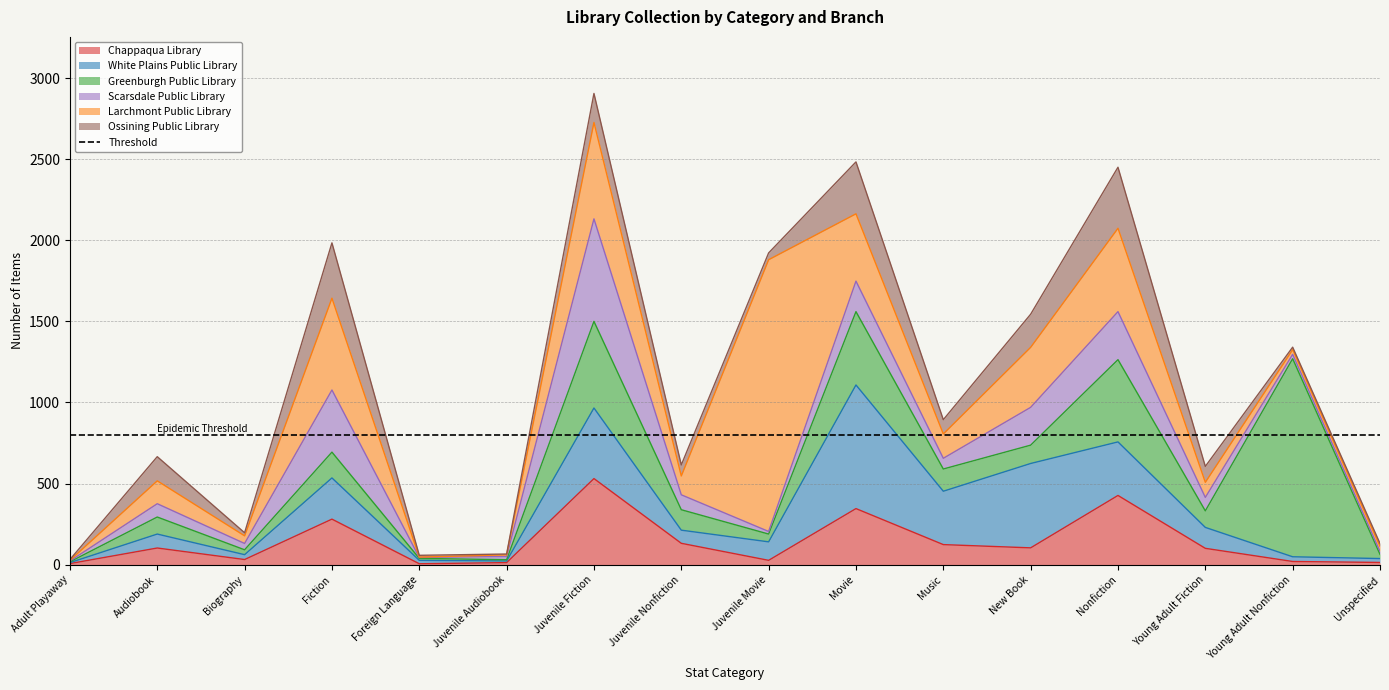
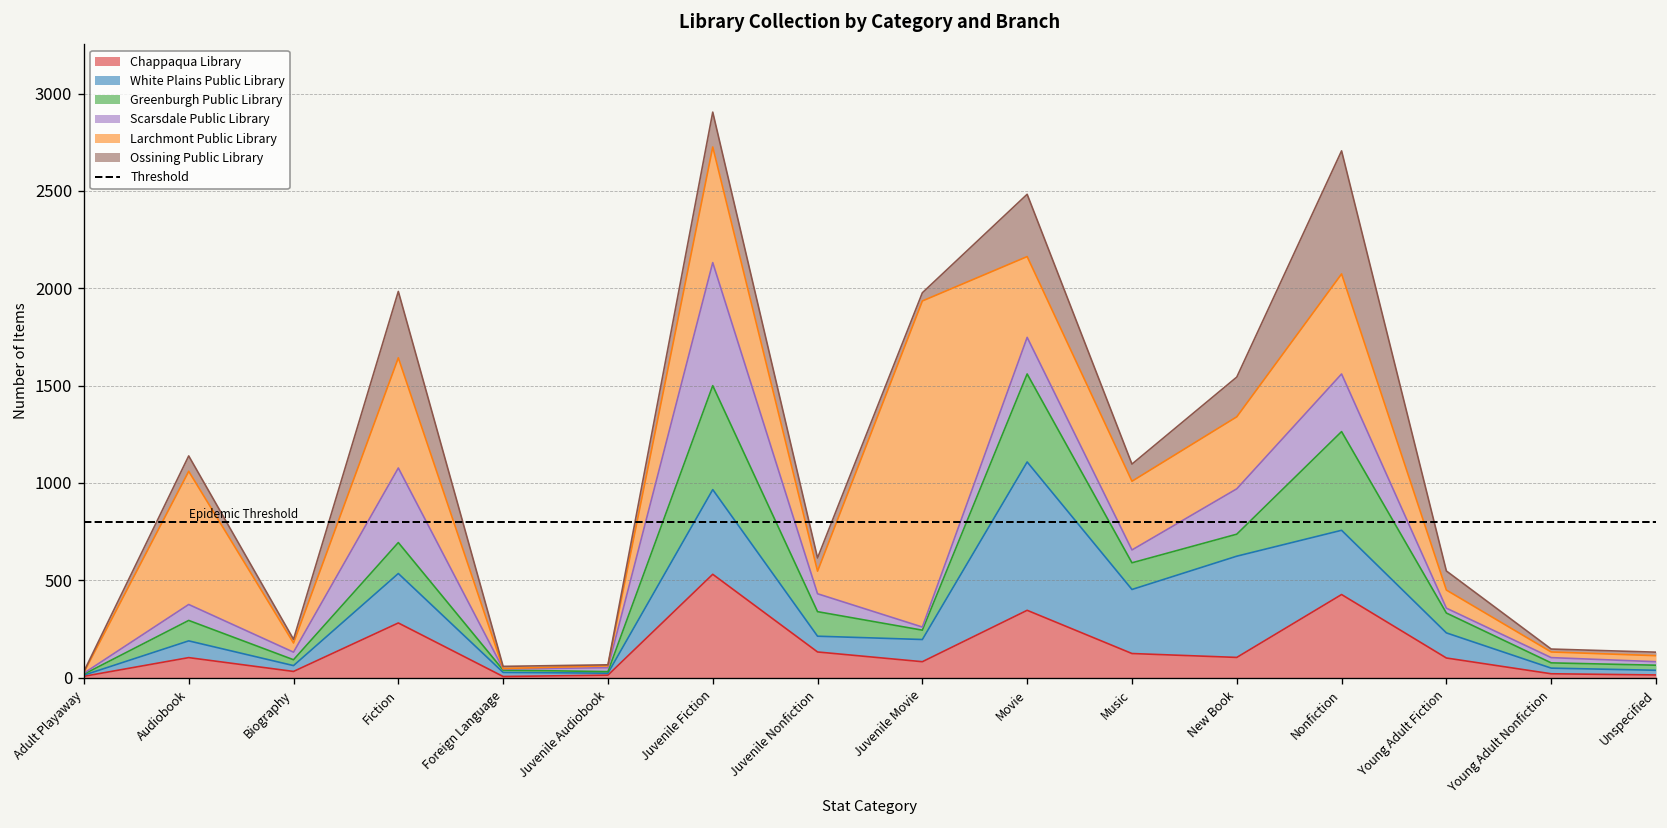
Larchmont Public Library, Audiobook: 140 -> 680
Ossining Public Library, Audiobook: 150 -> 80
Chappaqua Library, Juvenile Movie: 30 -> 80
Larchmont Public Library, Music: 150 -> 350
Ossining Public Library, Nonfiction: 380 -> 630
Scarsdale Public Library, Young Adult Fiction: 80 -> 30
Greenburgh Public Library, Young Adult Nonfiction: 1220 -> 30
